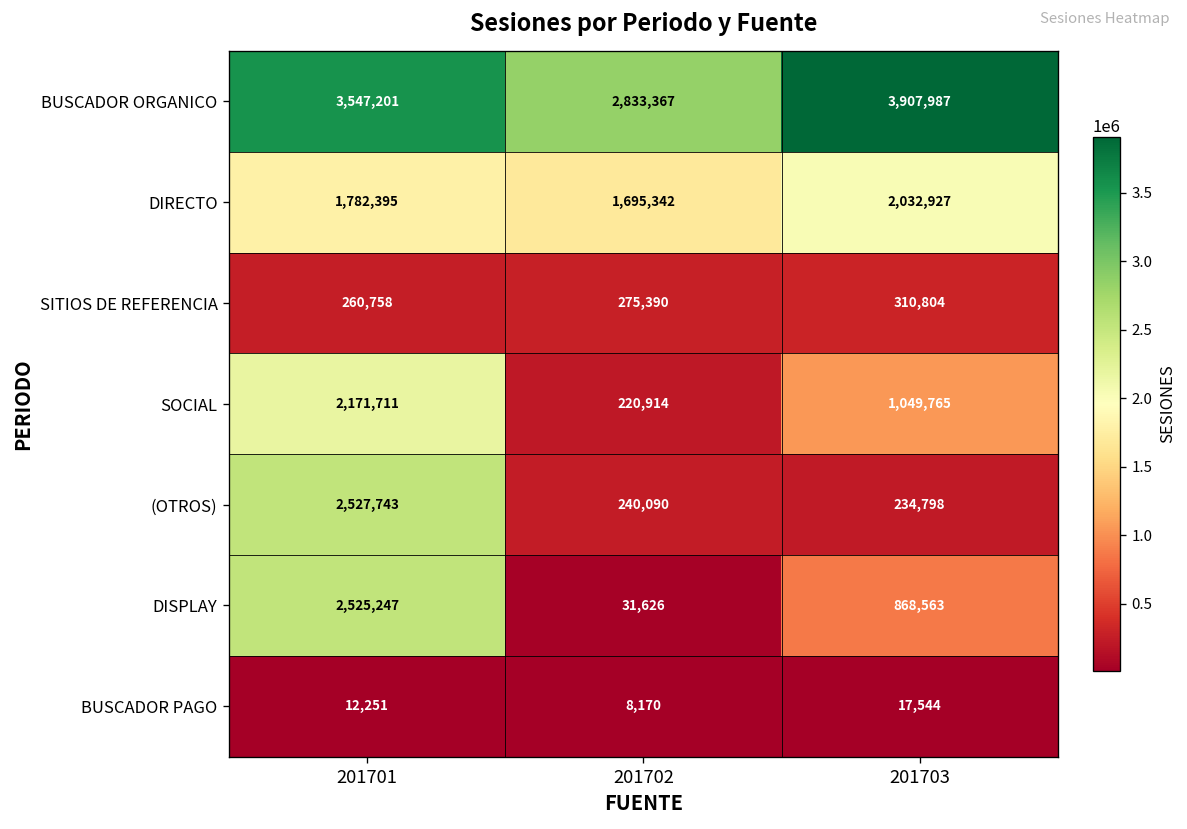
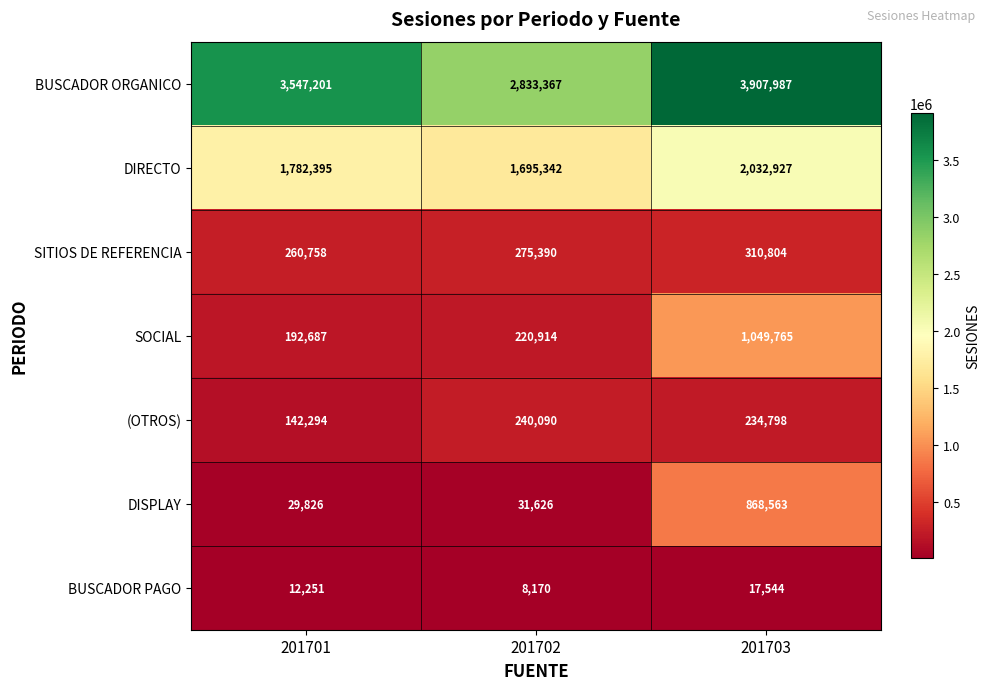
SOCIAL, 201701: 2,171,711 -> 192,687
(OTROS), 201701: 2,527,743 -> 142,294
DISPLAY, 201701: 2,525,247 -> 29,826
